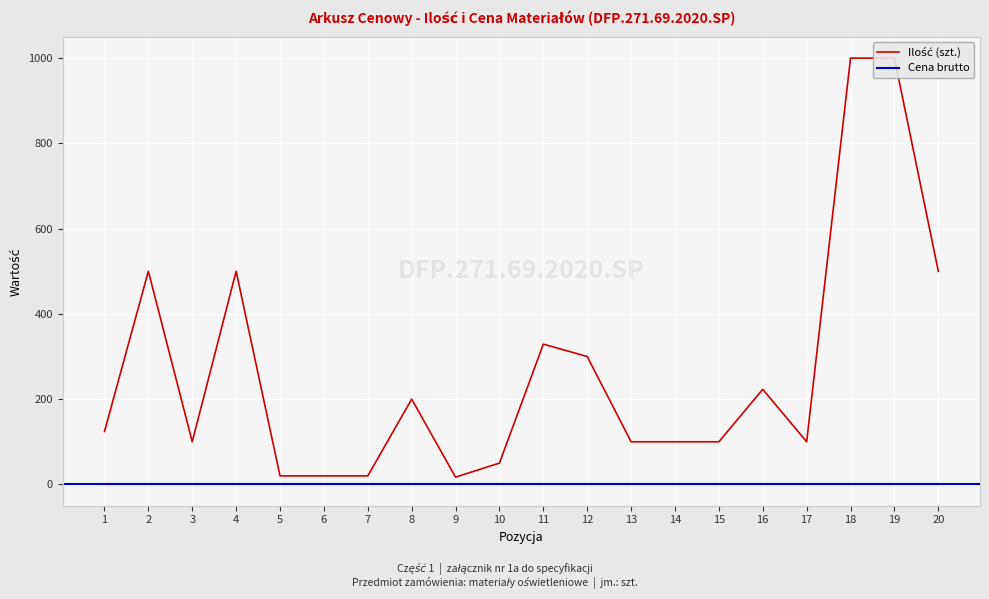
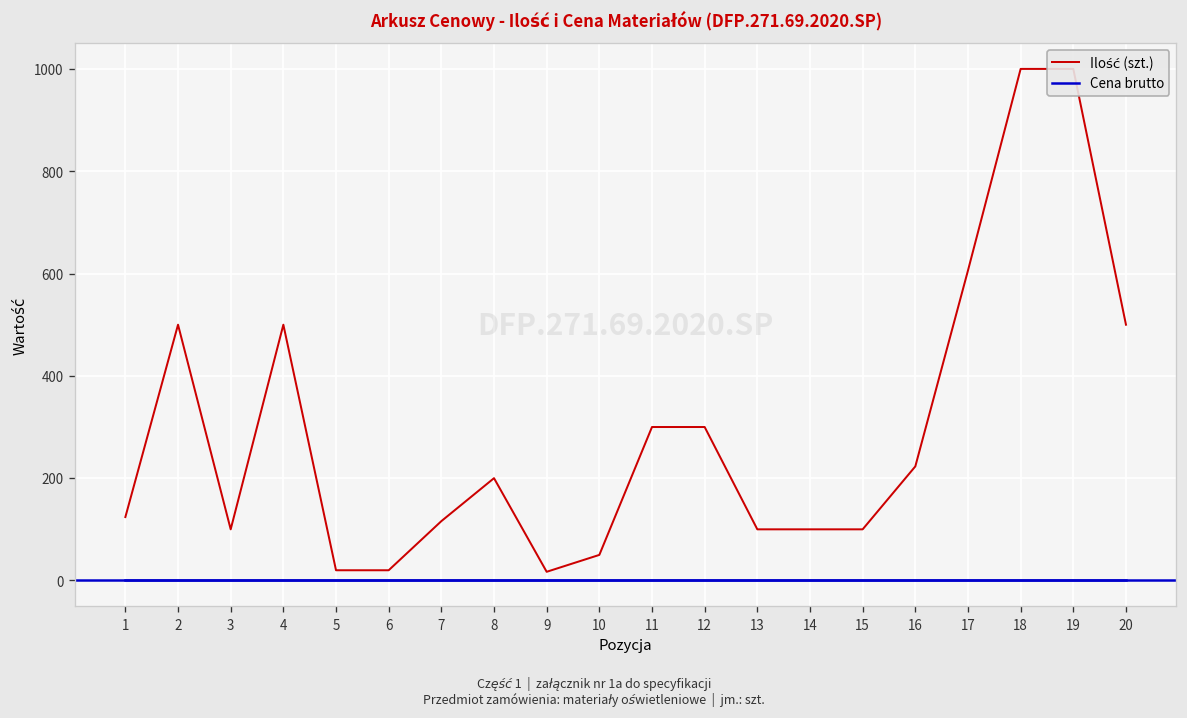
Ilość (szt.), 7: 20 -> 120
Ilość (szt.), 11: 330 -> 300
Ilość (szt.), 17: 100 -> 610
